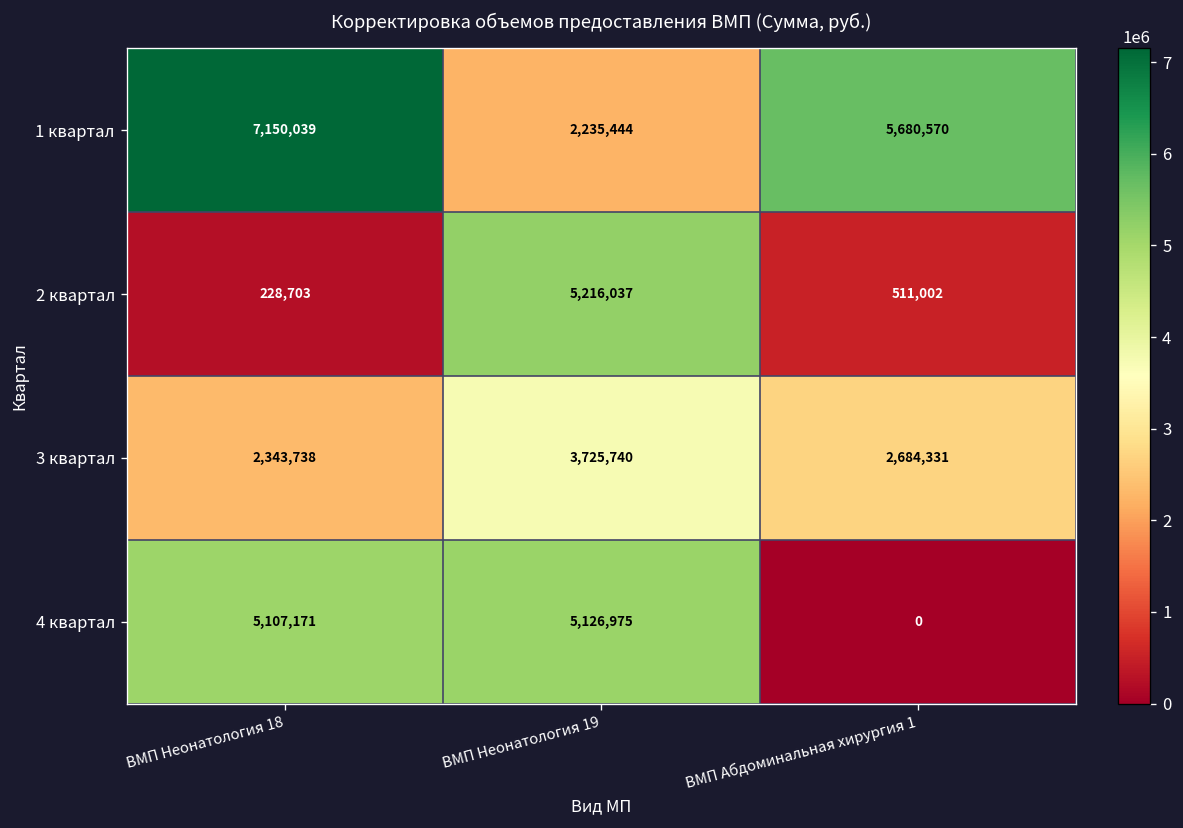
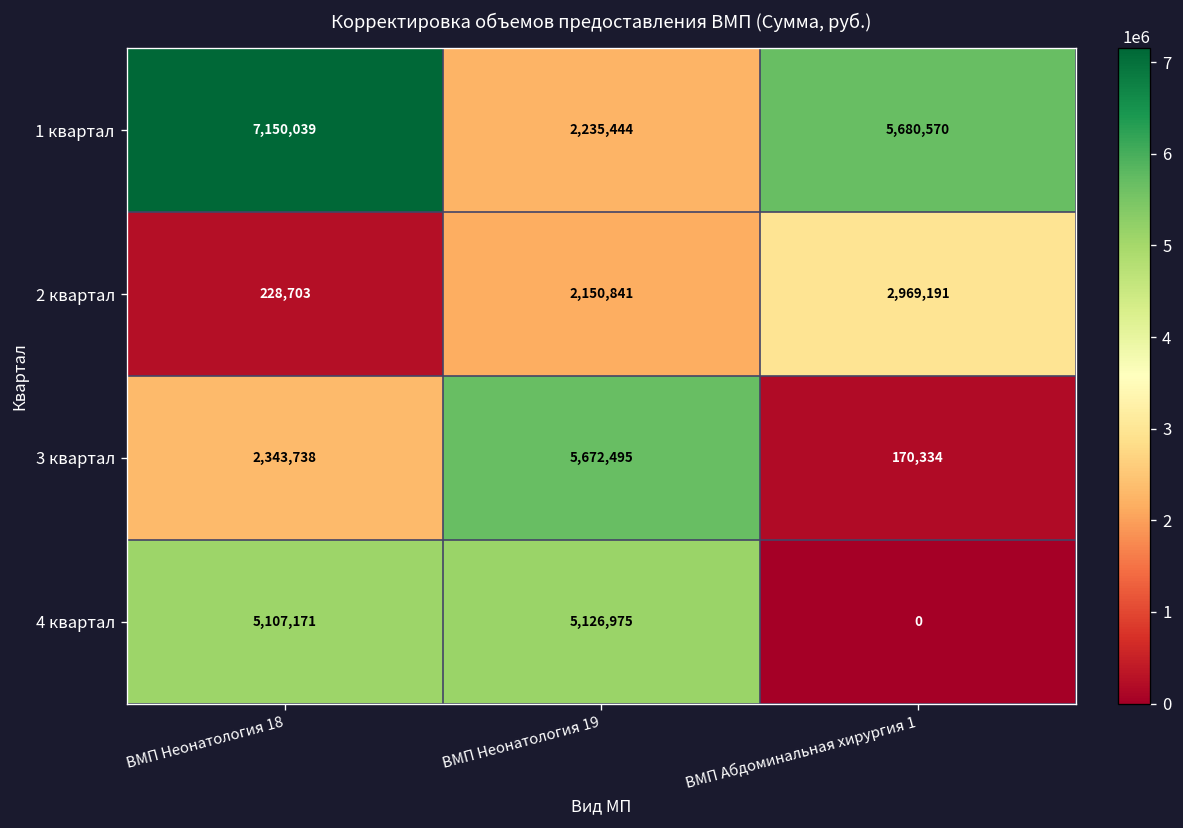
2 квартал, ВМП Неонатология 19: 5,216,037 -> 2,150,841
2 квартал, ВМП Абдоминальная хирургия 1: 511,002 -> 2,969,191
3 квартал, ВМП Неонатология 19: 3,725,740 -> 5,672,495
3 квартал, ВМП Абдоминальная хирургия 1: 2,684,331 -> 170,334
